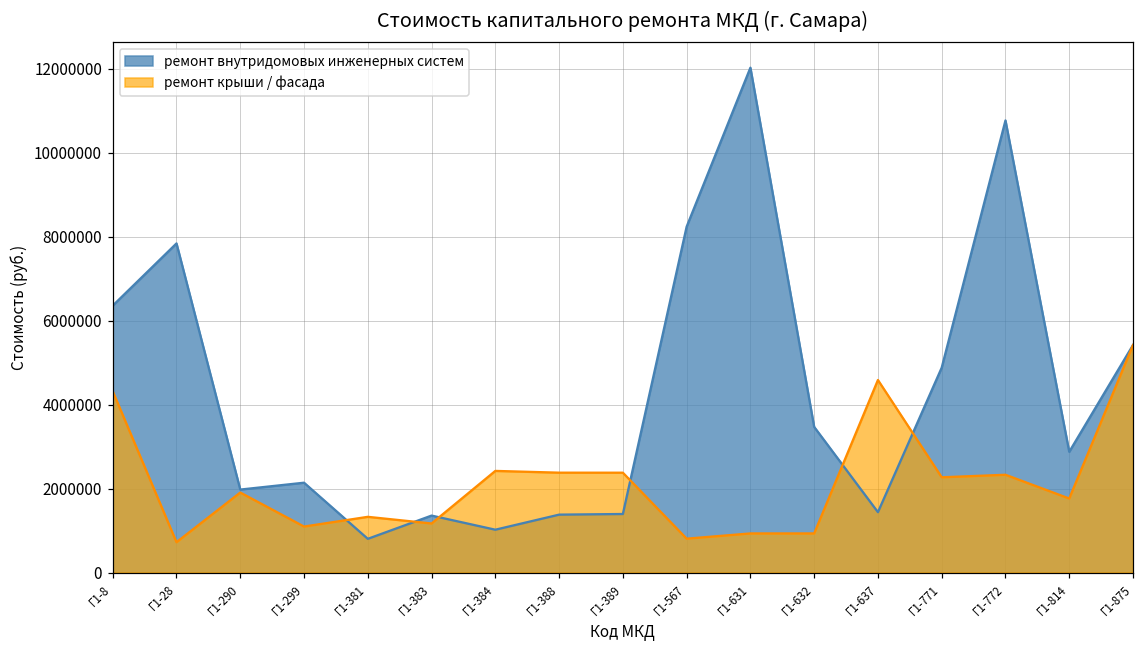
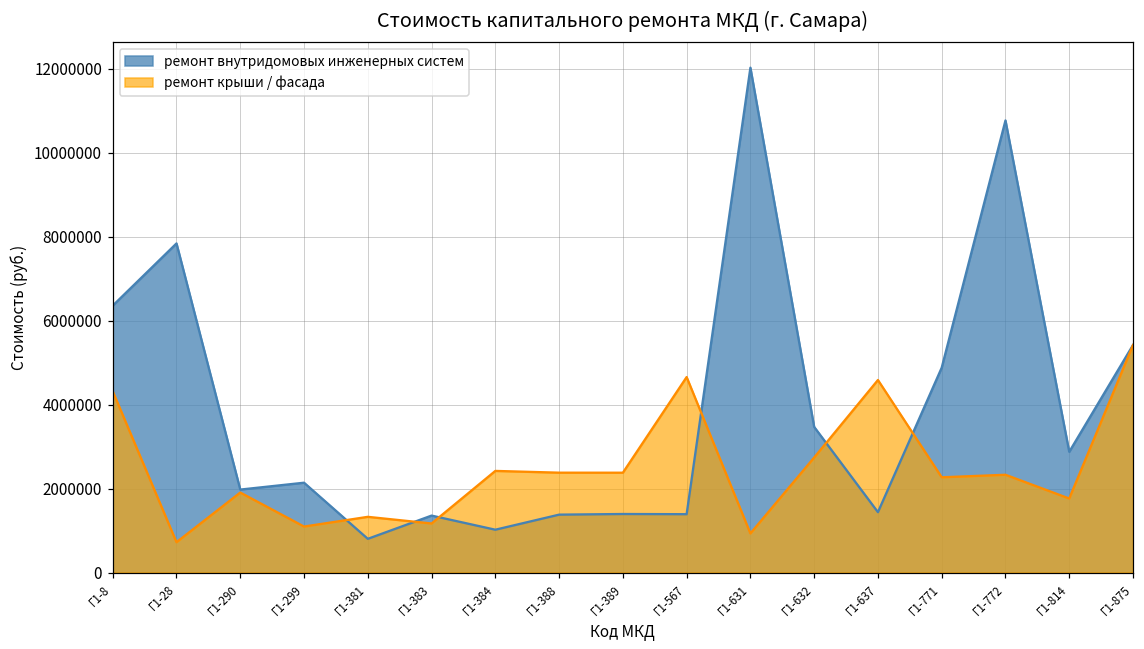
ремонт внутридомовых инженерных систем, Г1-567: 8200000 -> 1400000
ремонт крыши / фасада, Г1-567: 800000 -> 4700000
ремонт крыши / фасада, Г1-632: 900000 -> 2700000
